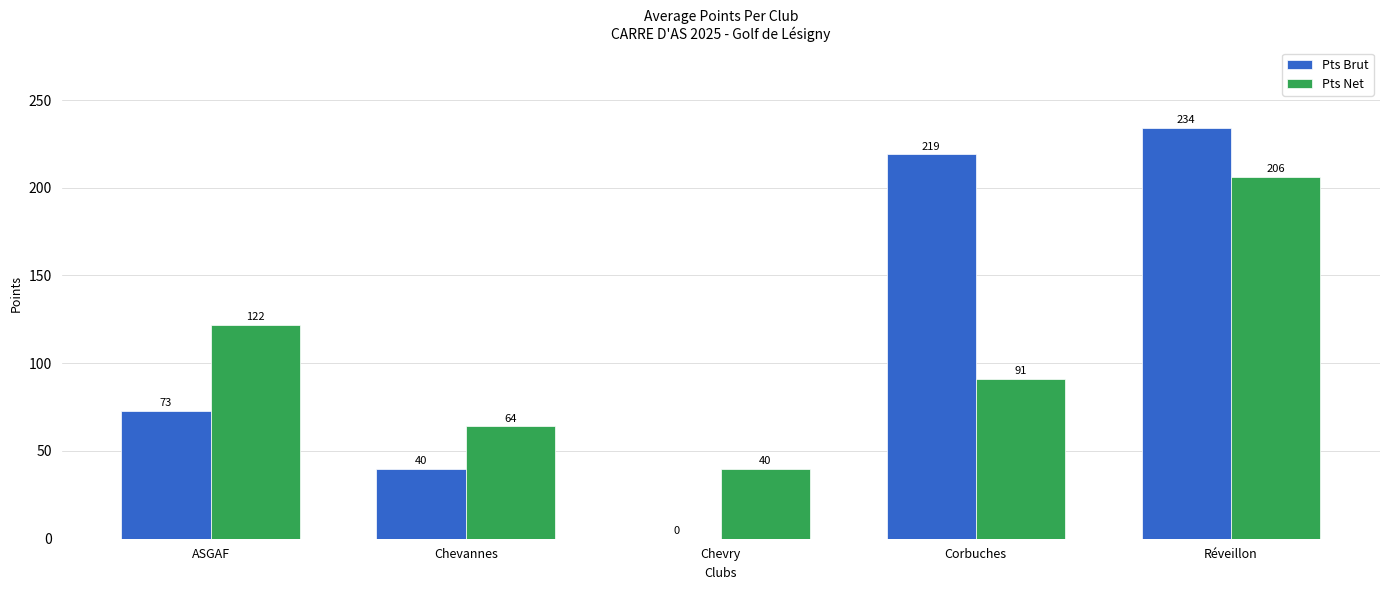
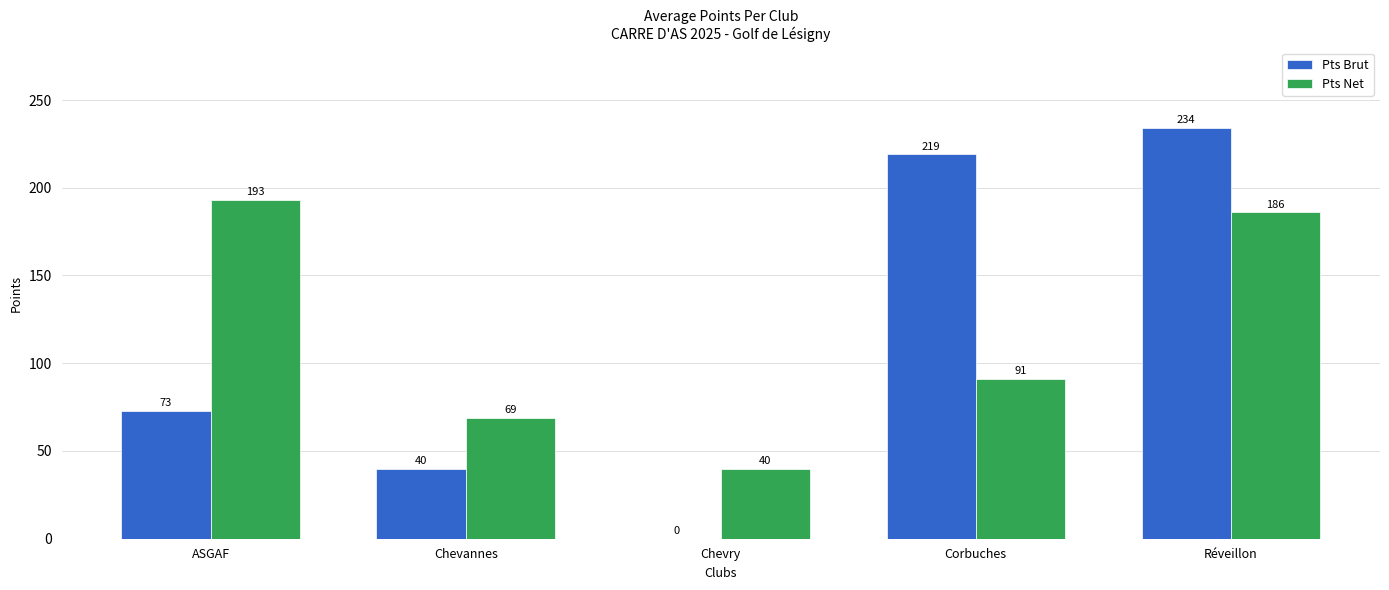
Pts Net, ASGAF: 122 -> 193
Pts Net, Chevannes: 64 -> 69
Pts Net, Réveillon: 206 -> 186
